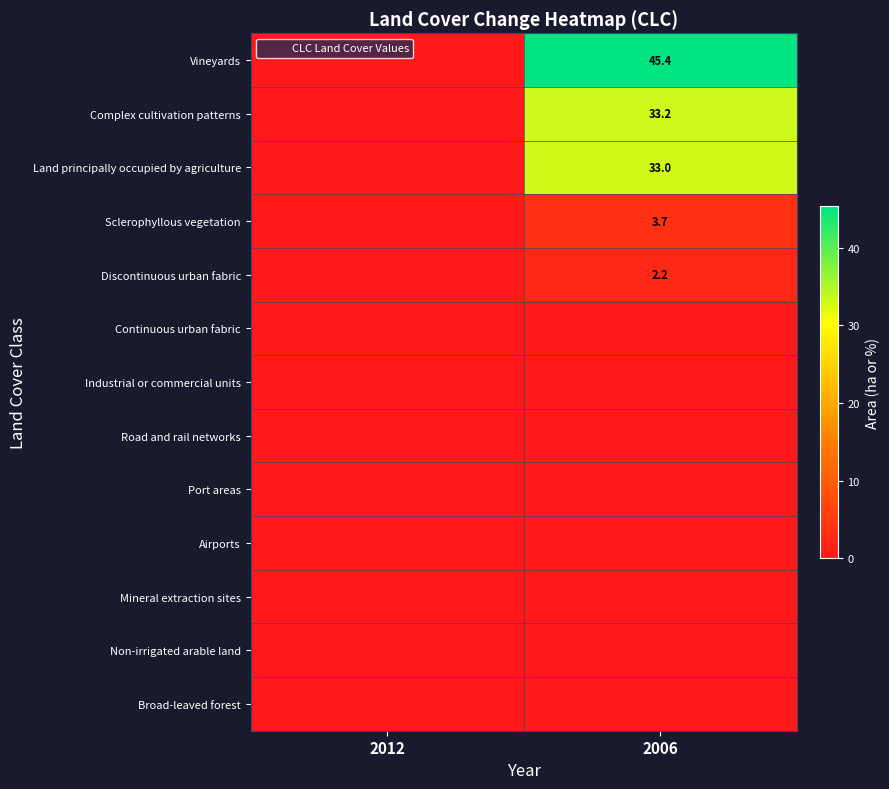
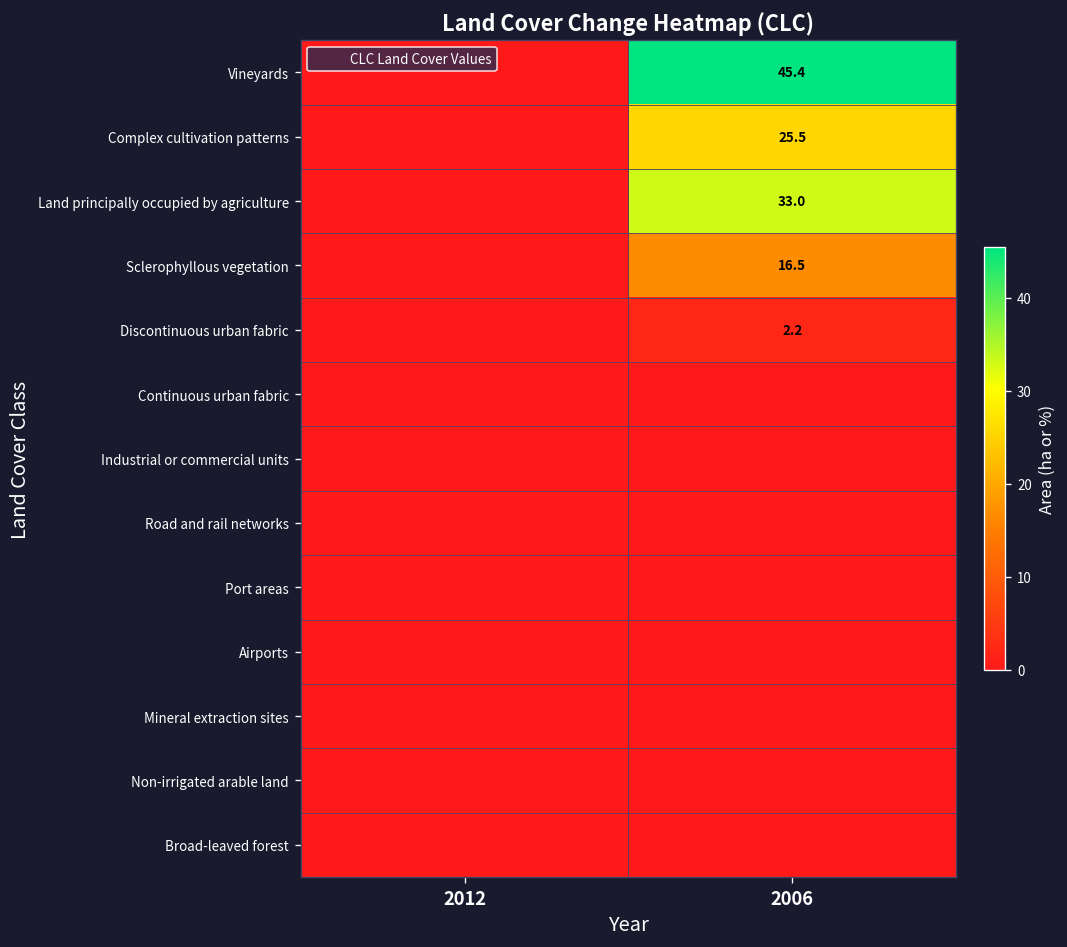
Complex cultivation patterns, 2006: 33.2 -> 25.5
Sclerophyllous vegetation, 2006: 3.7 -> 16.5
